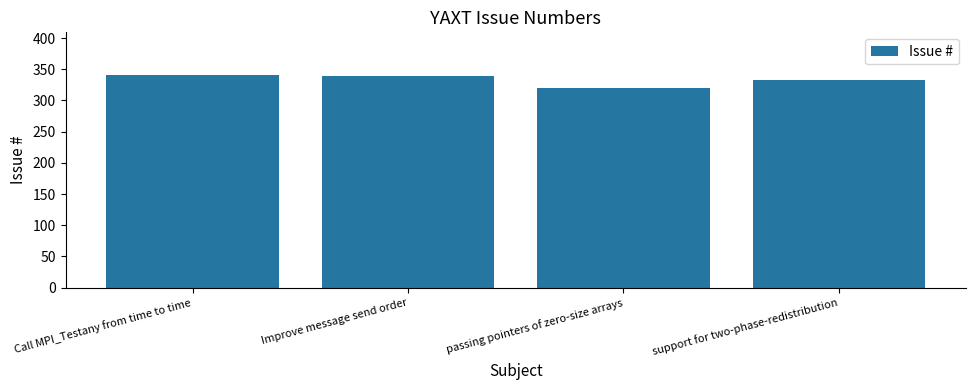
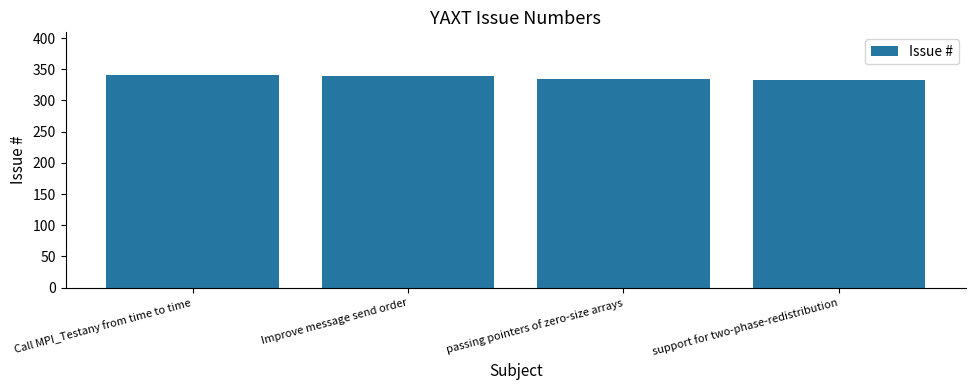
passing pointers of zero-size arrays: 320 -> 340
